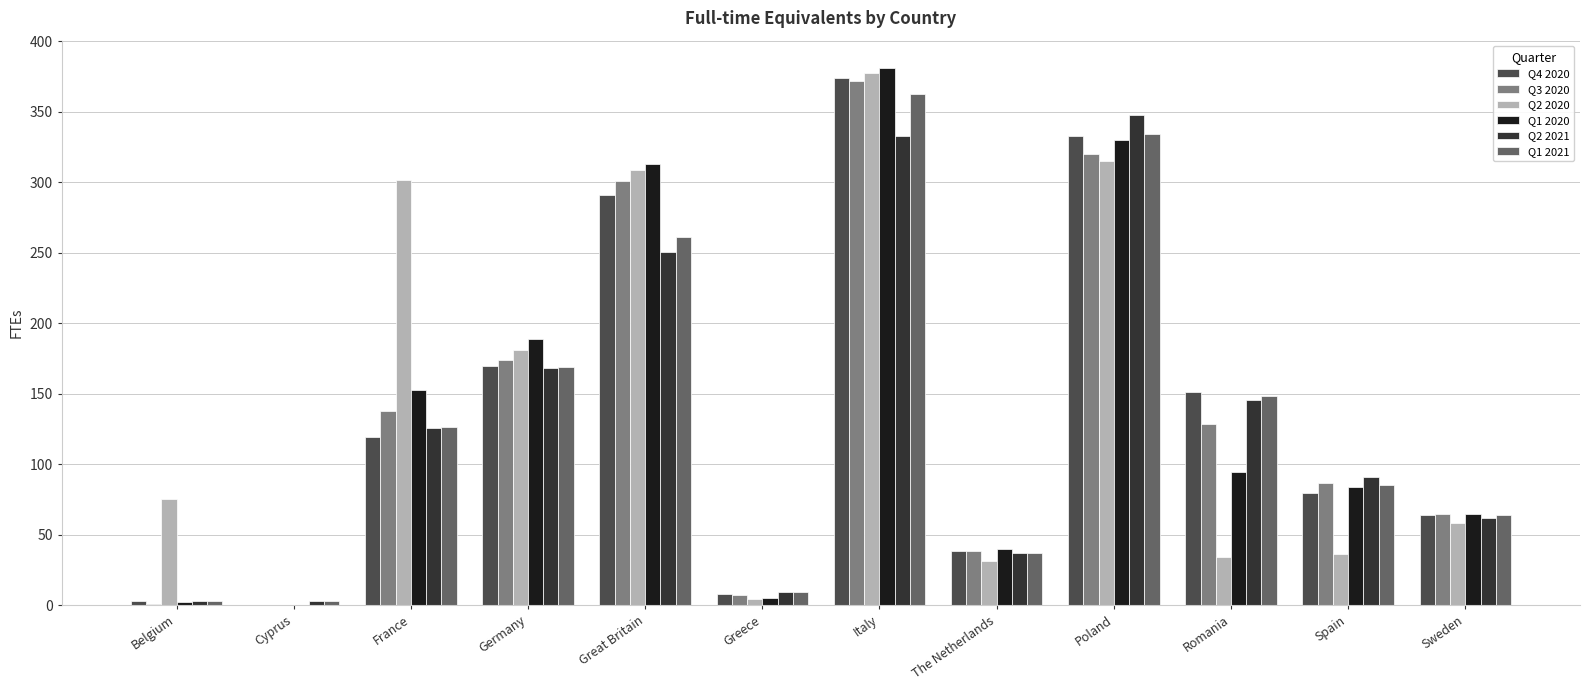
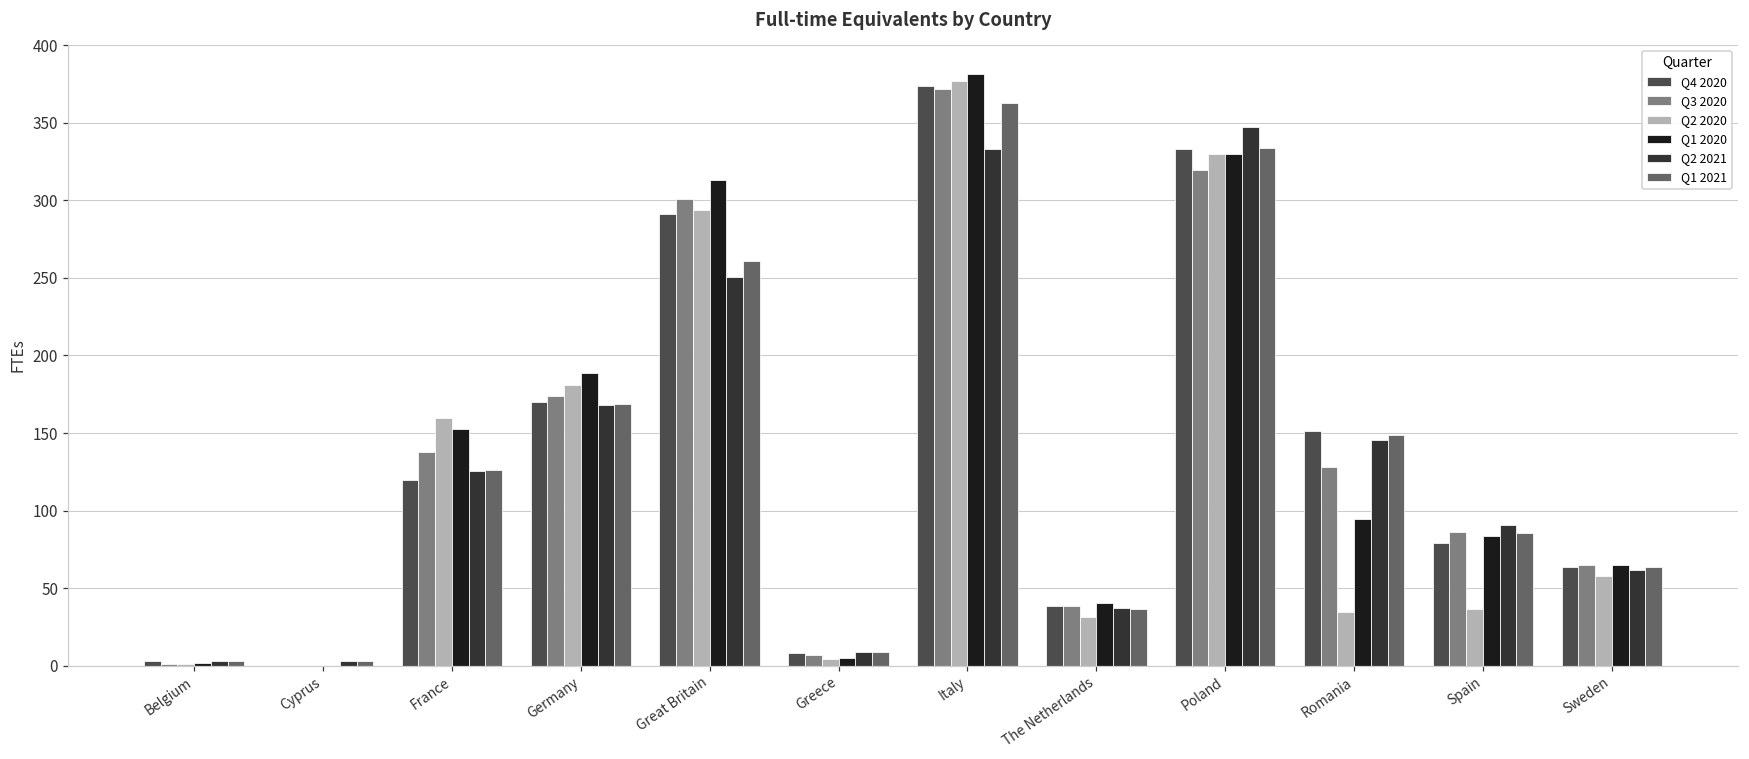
Q2 2020, Belgium: 75 -> 1
Q2 2020, France: 302 -> 160
Q2 2020, Great Britain: 309 -> 294
Q2 2020, Poland: 315 -> 330
